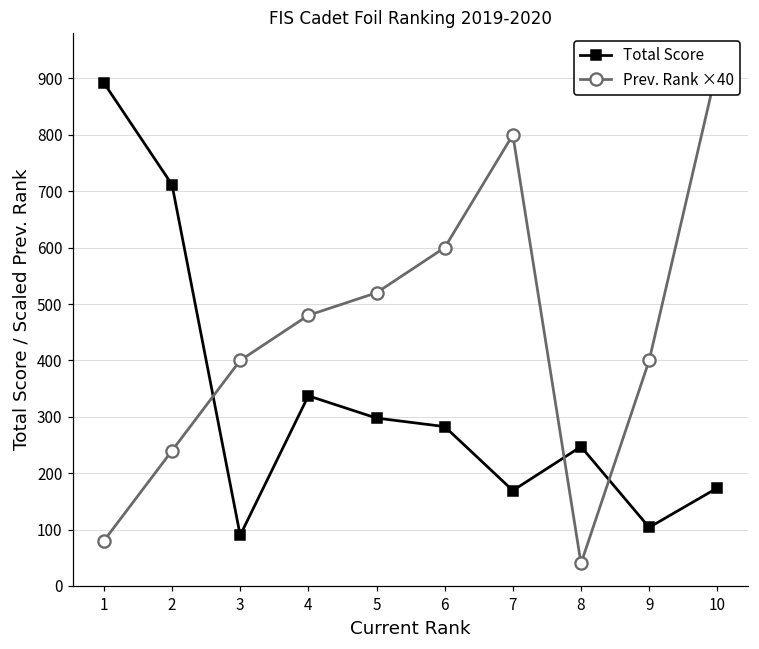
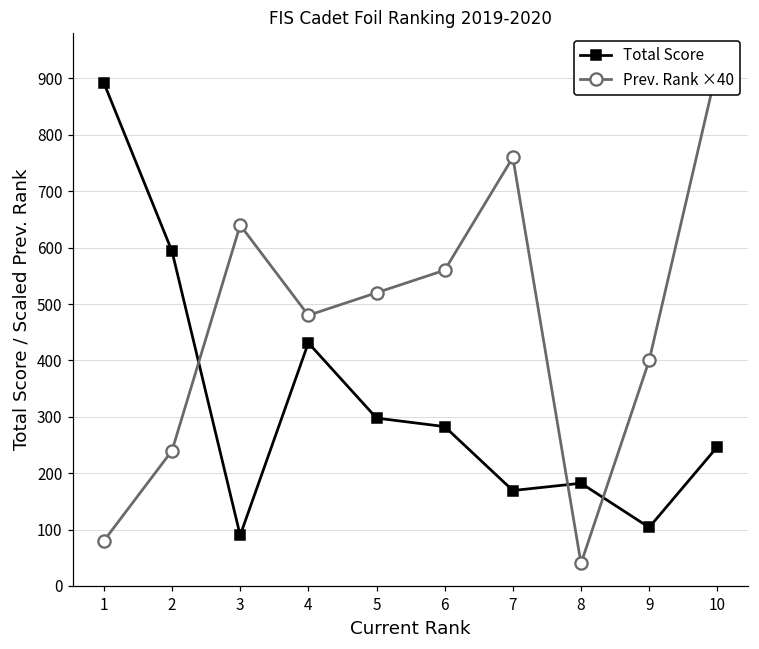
Total Score, 2: 710 -> 590
Prev. Rank ×40, 3: 400 -> 640
Total Score, 4: 340 -> 430
Prev. Rank ×40, 6: 600 -> 560
Prev. Rank ×40, 7: 800 -> 760
Total Score, 8: 250 -> 180
Total Score, 10: 170 -> 250
